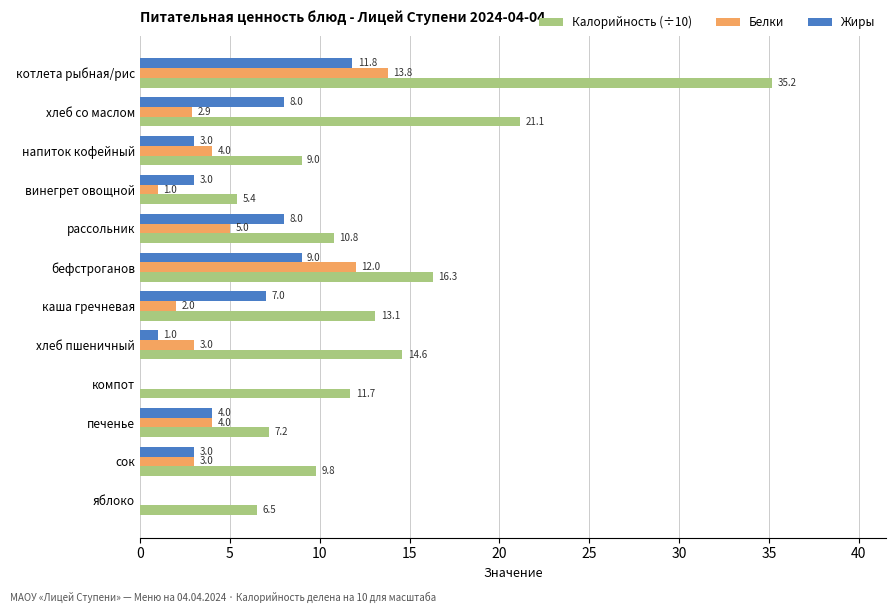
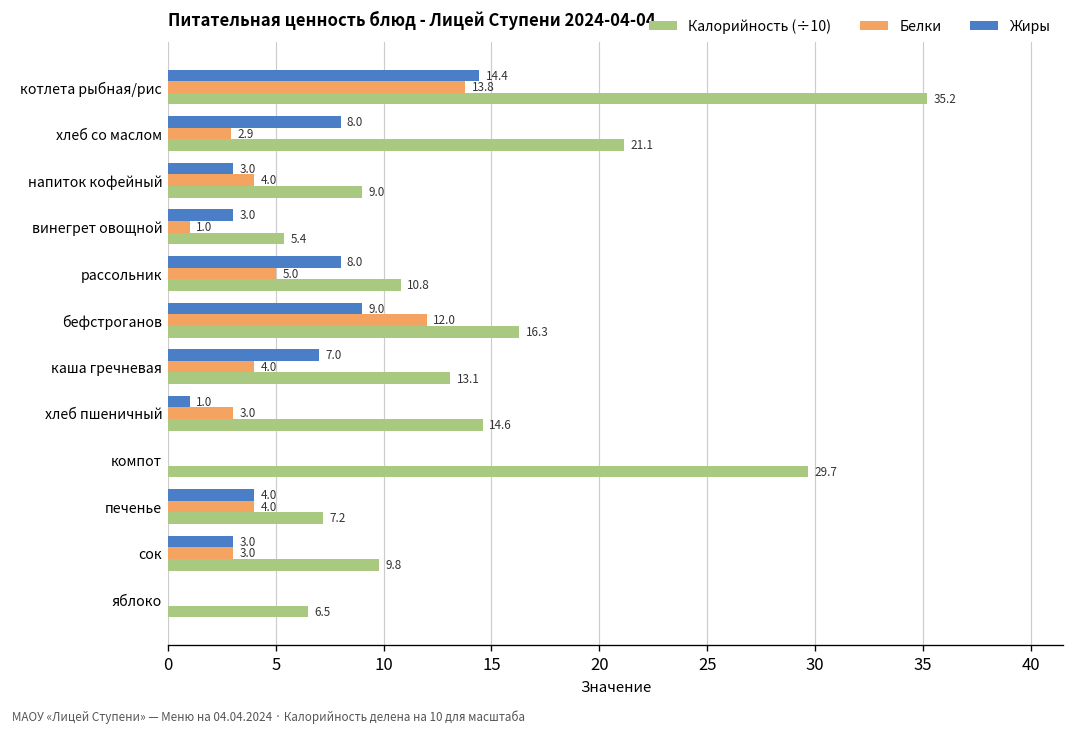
Жиры, котлета рыбная/рис: 11.8 -> 14.4
Белки, каша гречневая: 2.0 -> 4.0
Калорийность (÷10), компот: 11.7 -> 29.7
